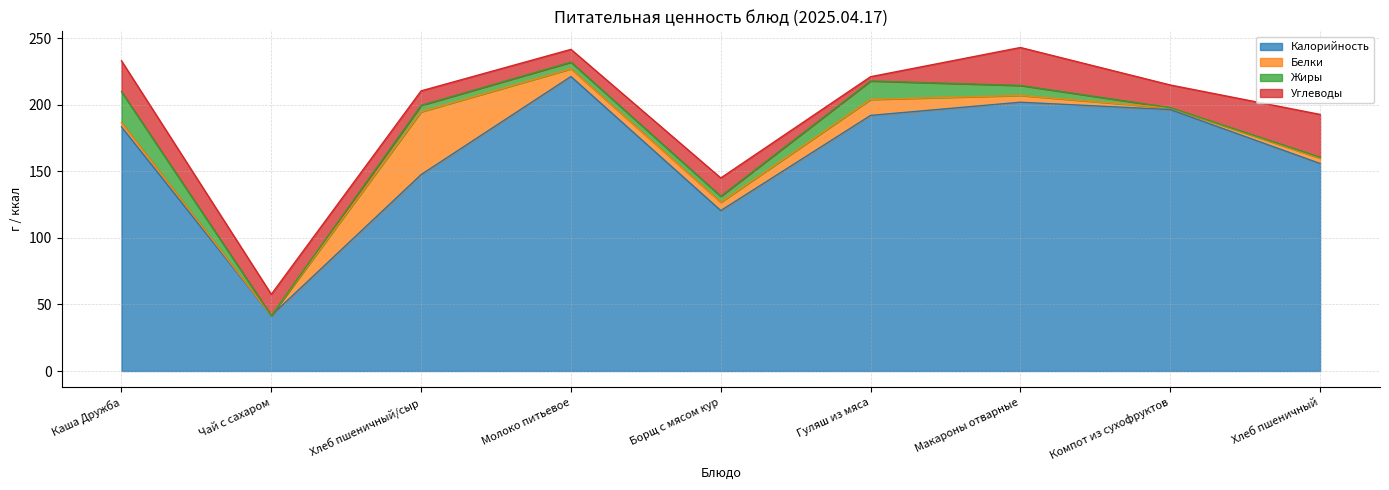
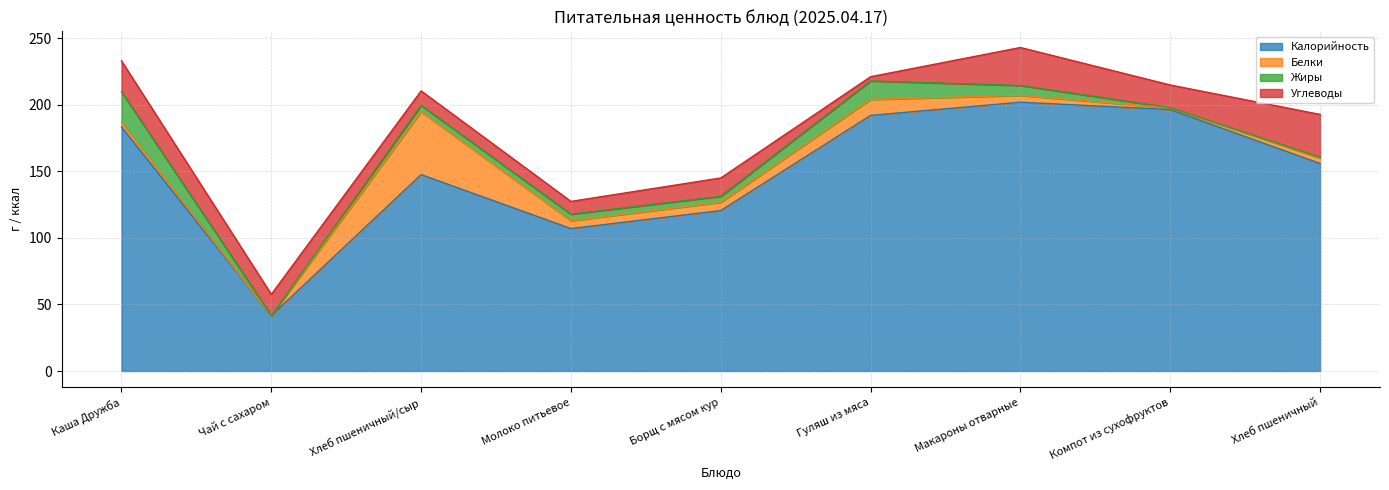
Калорийность, Молоко питьевое: 221 -> 107
